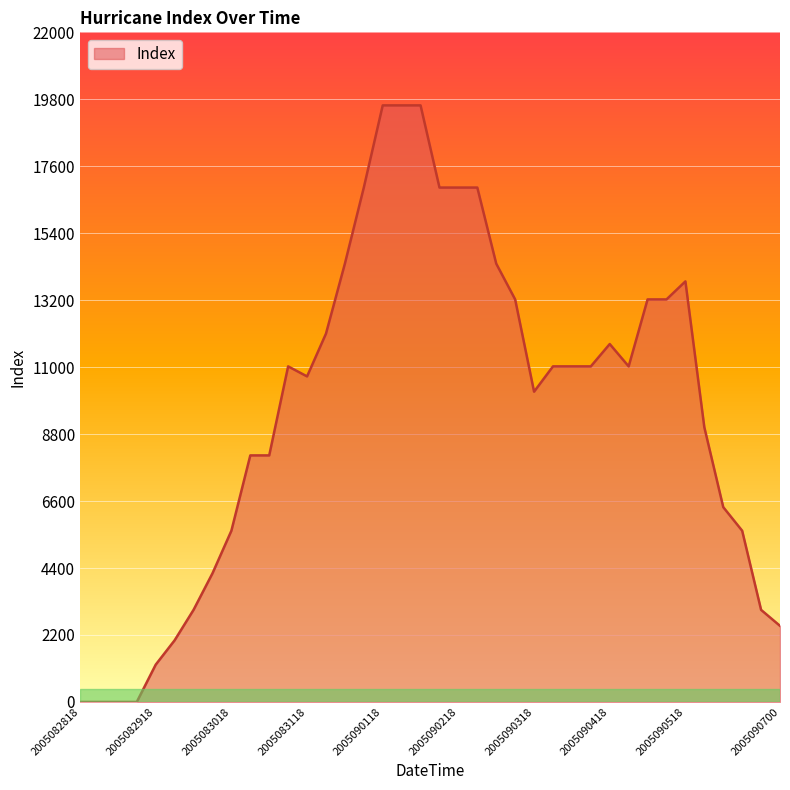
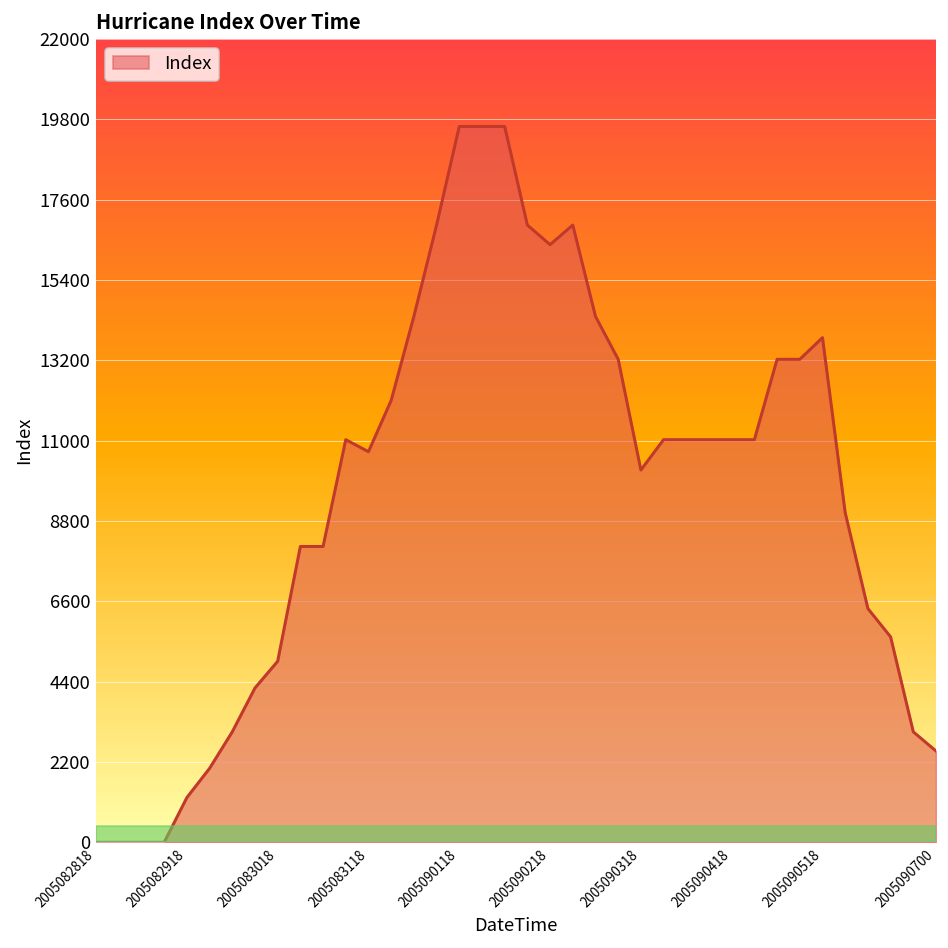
2005083018: 5600 -> 5000
2005090218: 16900 -> 16400
2005090418: 11800 -> 11000
